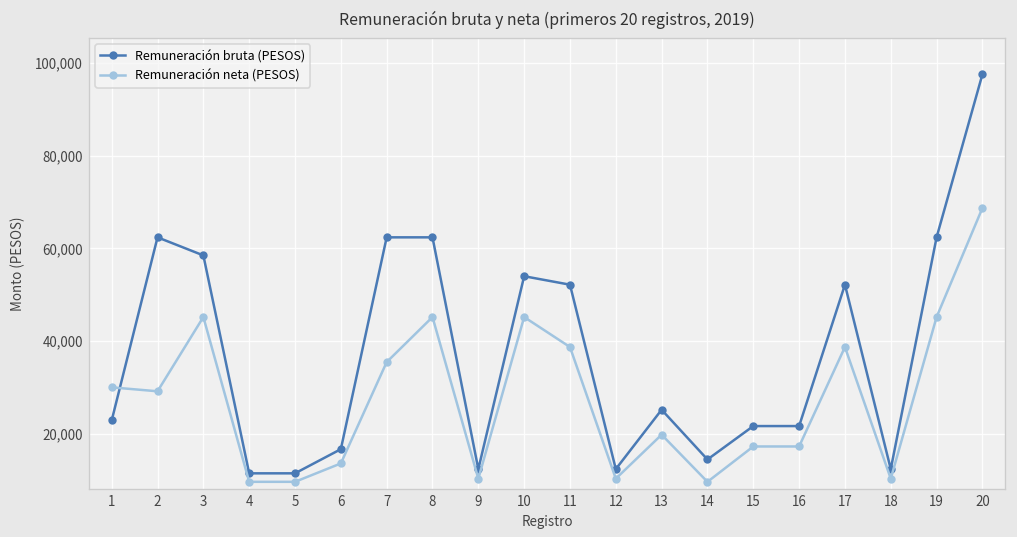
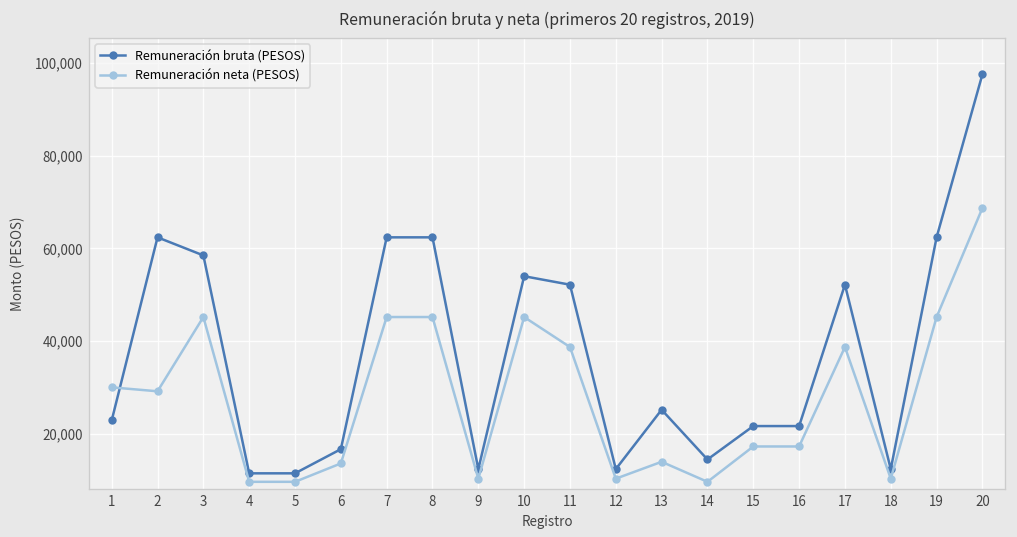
Remuneración neta (PESOS), 7: 35,000 -> 45,000
Remuneración neta (PESOS), 13: 20,000 -> 14,000
